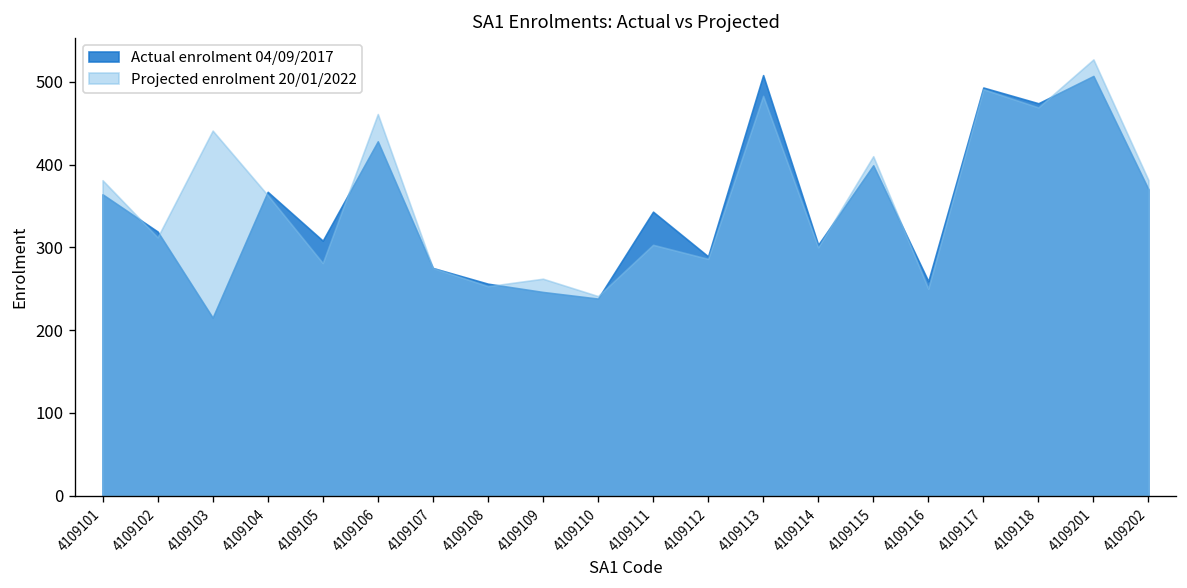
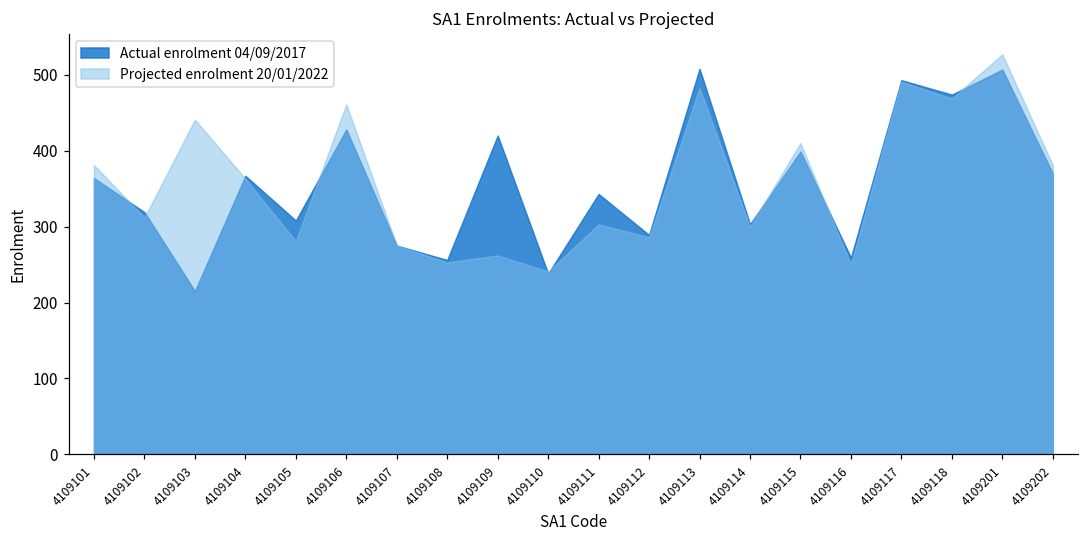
Actual enrolment 04/09/2017, 4109109: 250 -> 420
